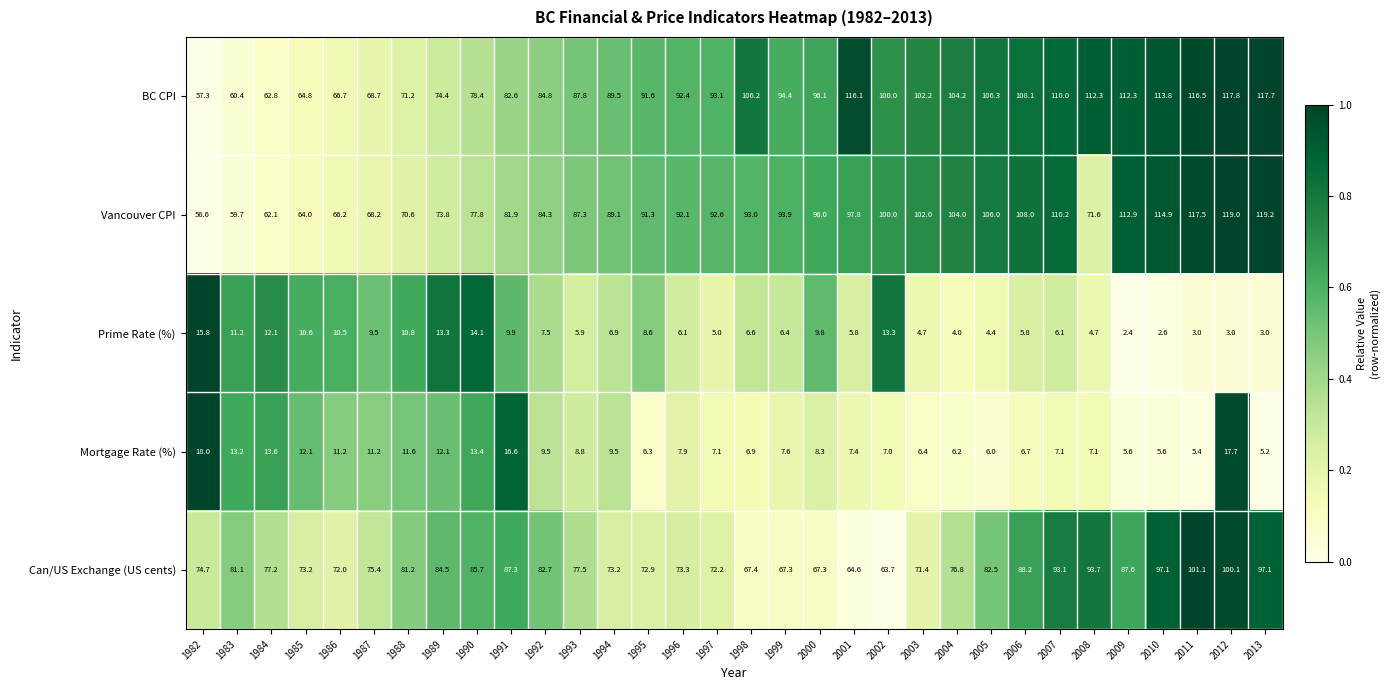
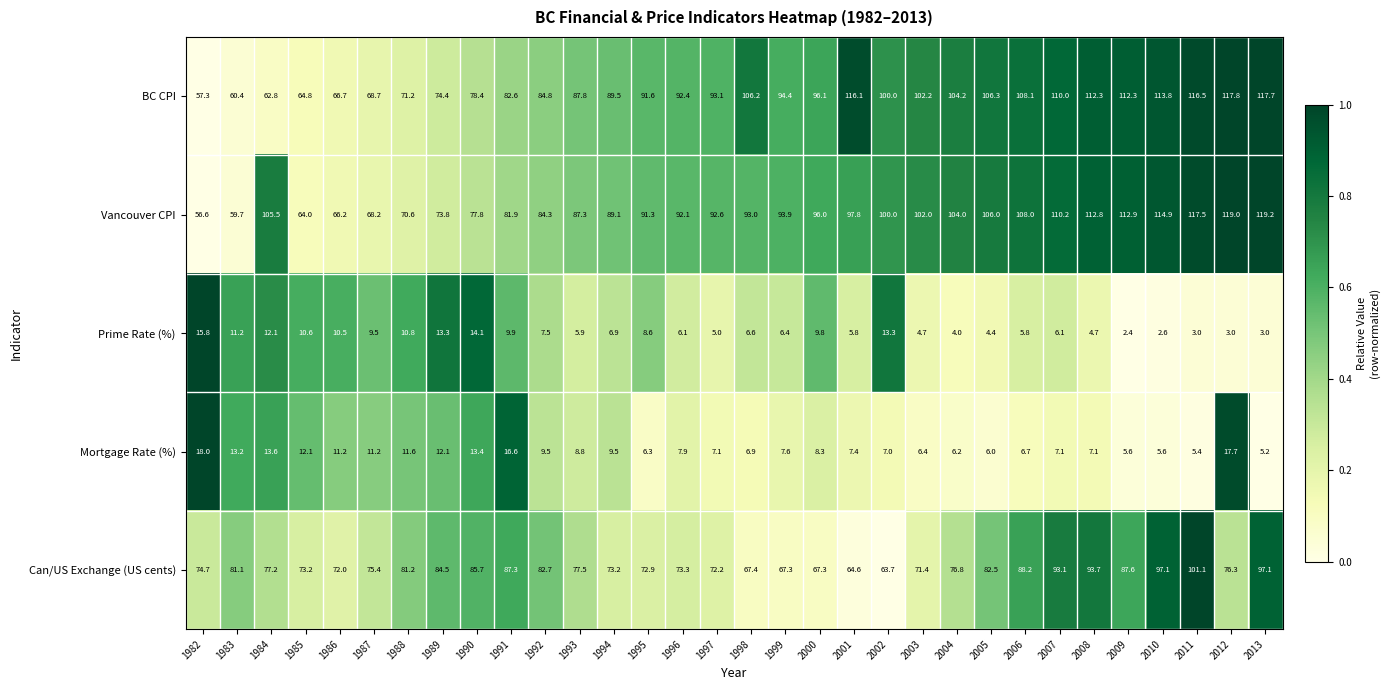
Vancouver CPI, 1984: 62.1 -> 105.5
Vancouver CPI, 2008: 71.6 -> 112.8
Can/US Exchange (US cents), 2012: 100.1 -> 76.3
